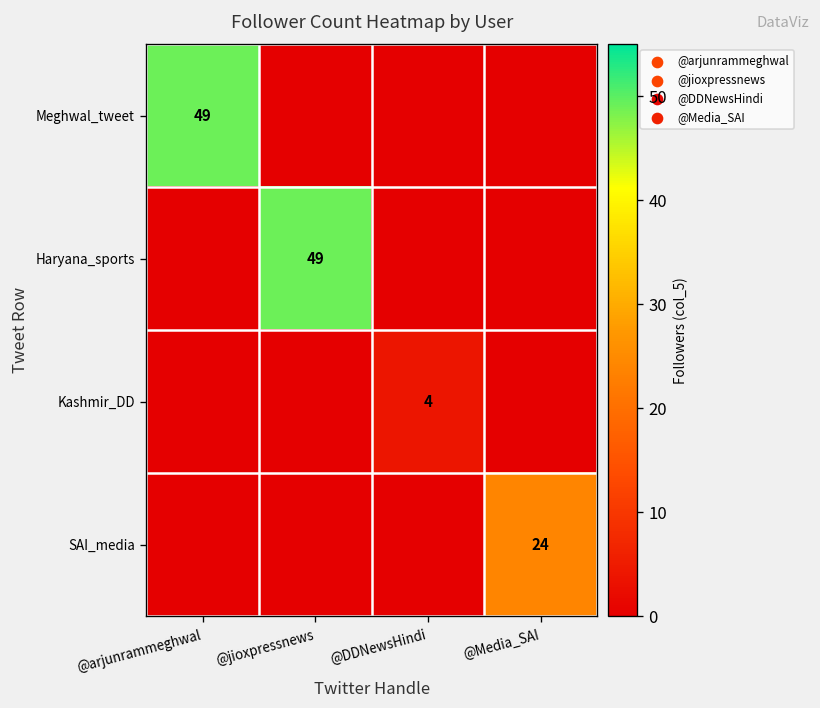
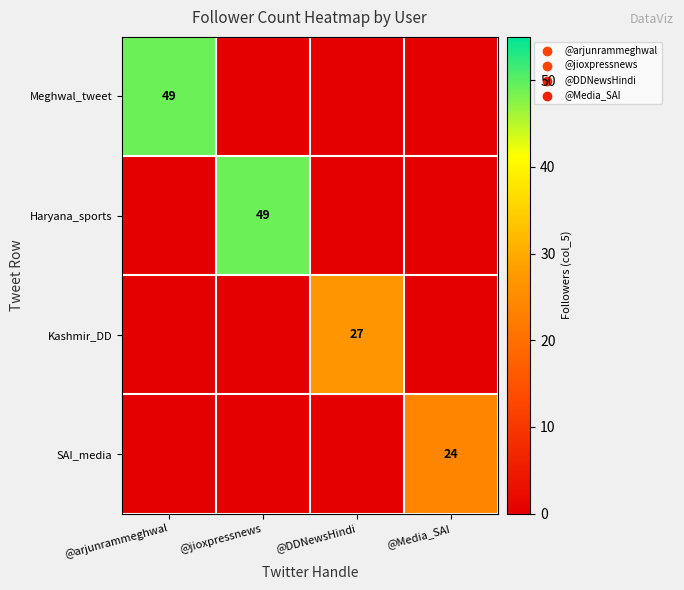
Kashmir_DD, @DDNewsHindi: 4 -> 27
